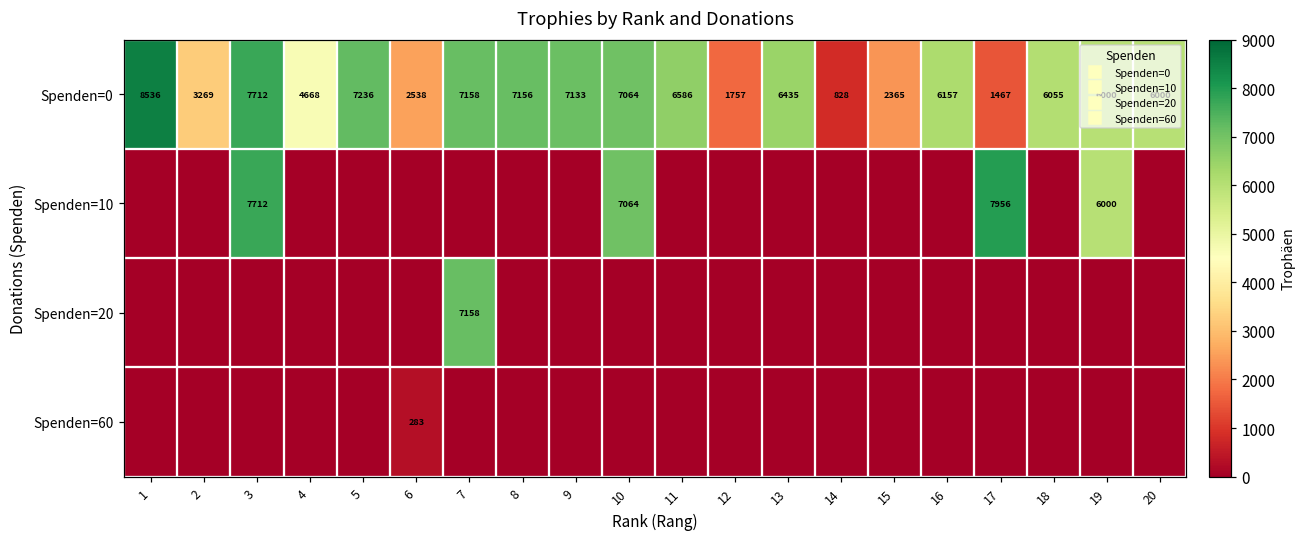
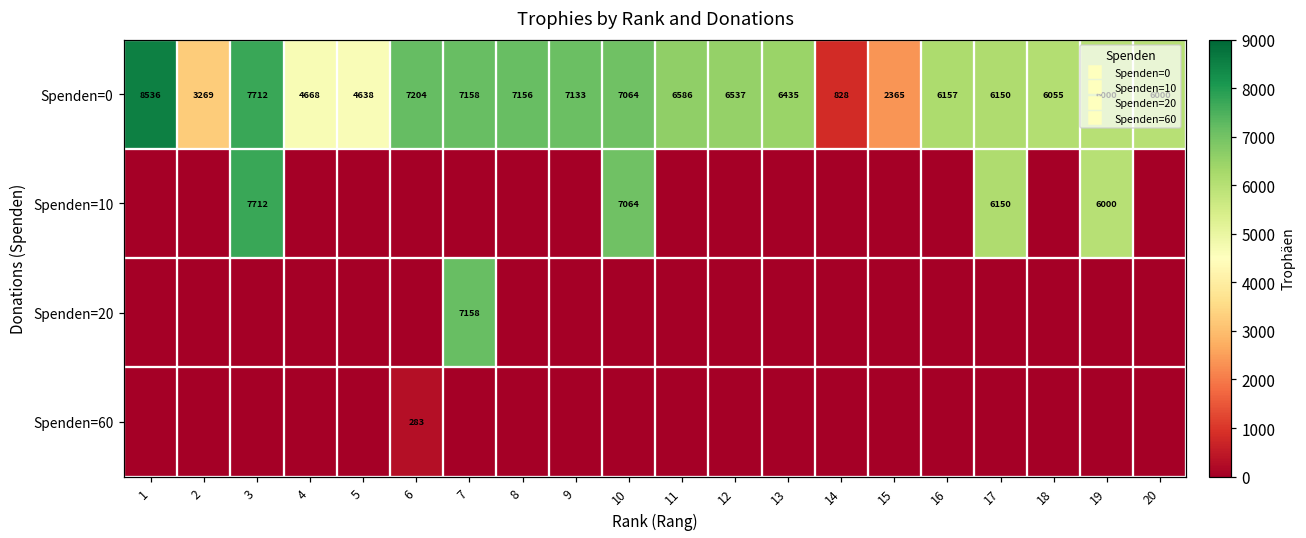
Spenden=0, 5: 7236 -> 4638
Spenden=0, 6: 2538 -> 7204
Spenden=0, 12: 1757 -> 6537
Spenden=0, 17: 1467 -> 6150
Spenden=10, 17: 7956 -> 6150
